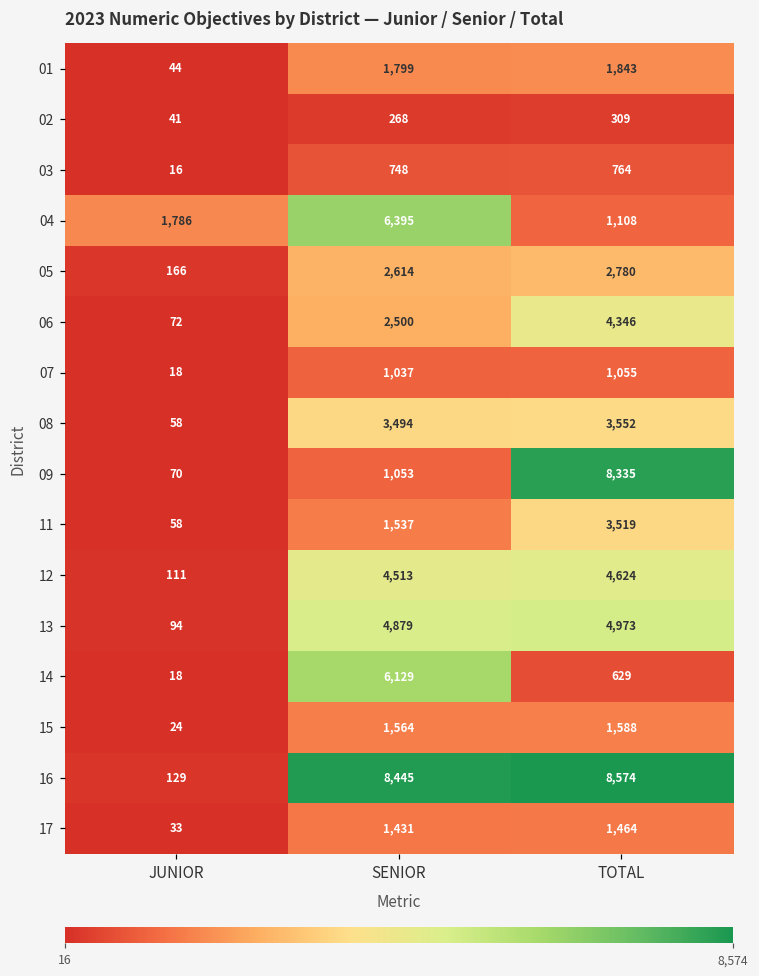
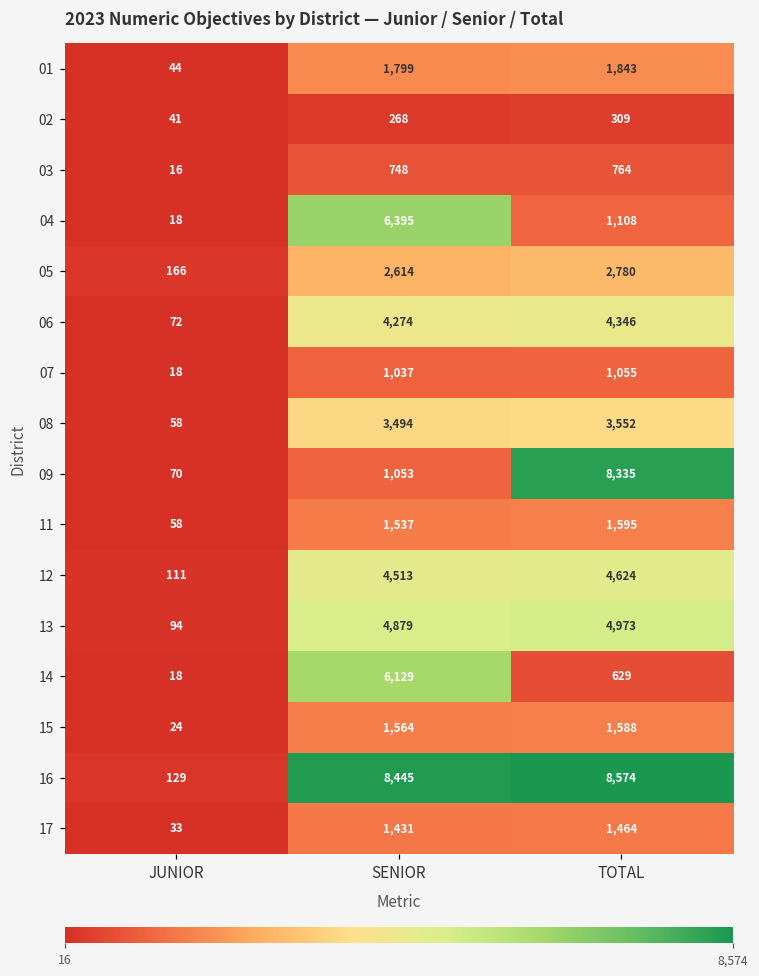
04, JUNIOR: 1,786 -> 18
06, SENIOR: 2,500 -> 4,274
11, TOTAL: 3,519 -> 1,595
